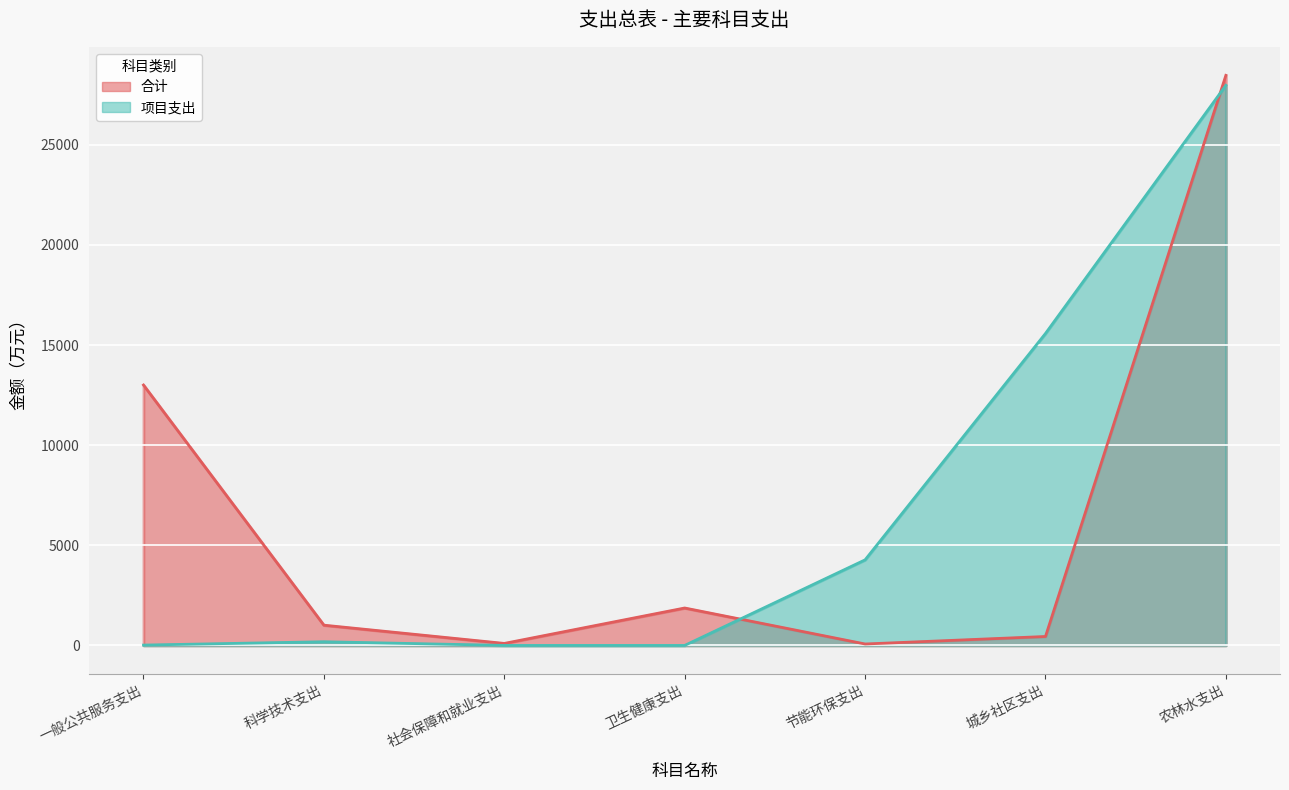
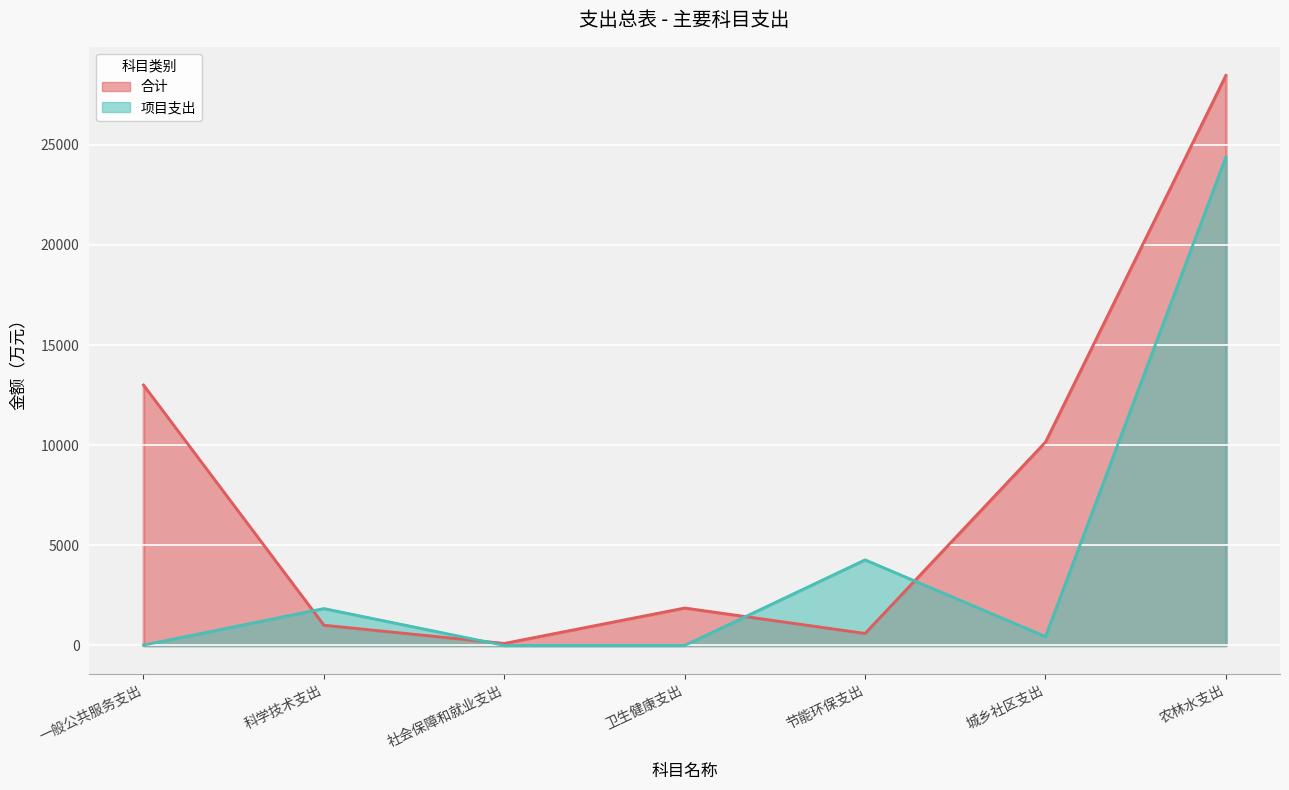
项目支出, 科学技术支出: 200 -> 1800
合计, 节能环保支出: 100 -> 600
合计, 城乡社区支出: 400 -> 10200
项目支出, 城乡社区支出: 15600 -> 400
项目支出, 农林水支出: 28000 -> 24400
